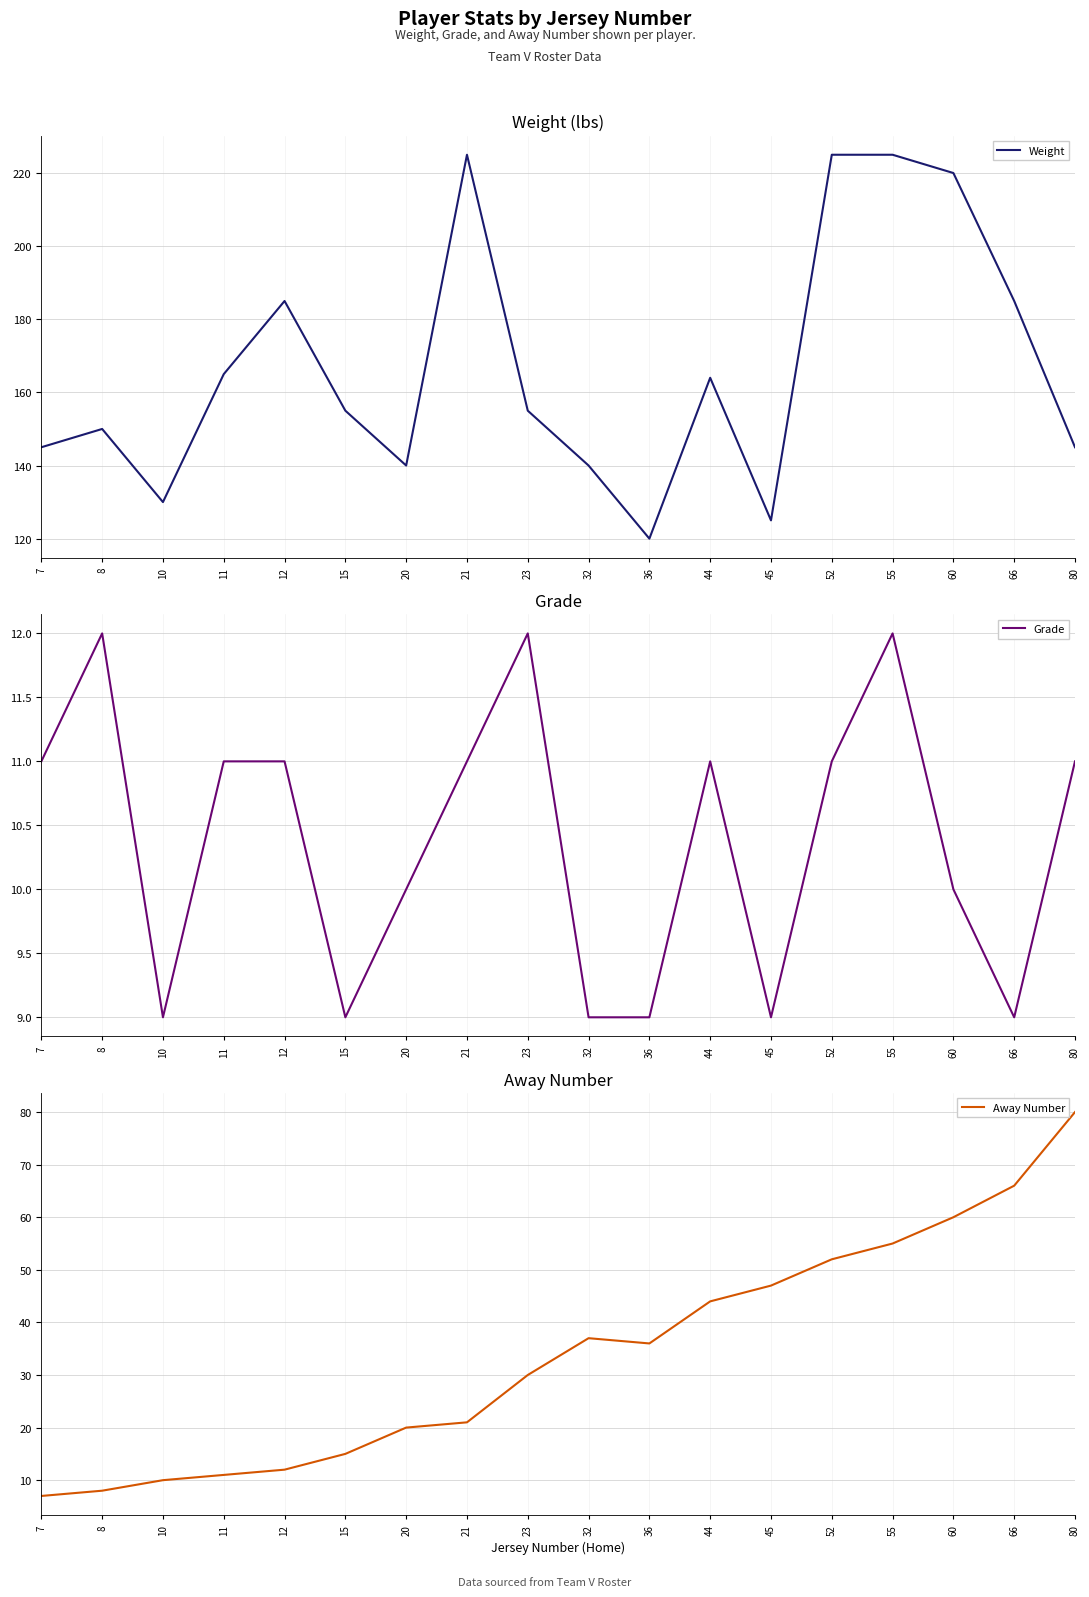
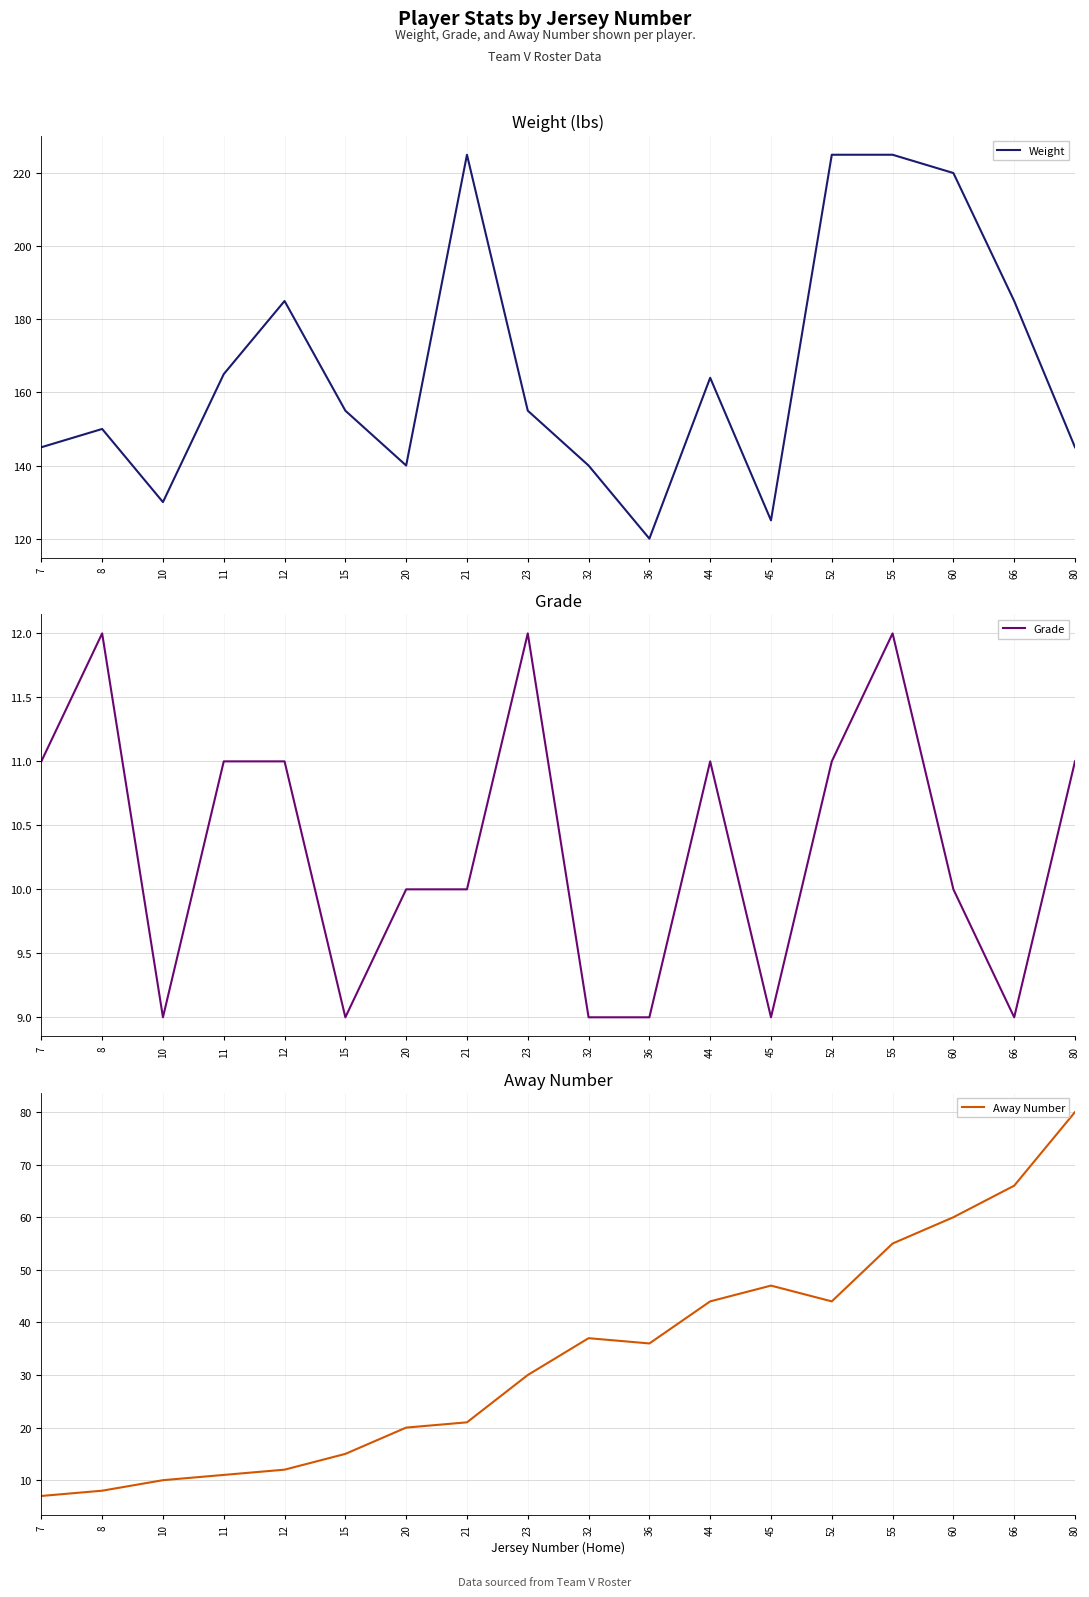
Grade, 21: 11 -> 10
Away Number, 52: 52 -> 44
